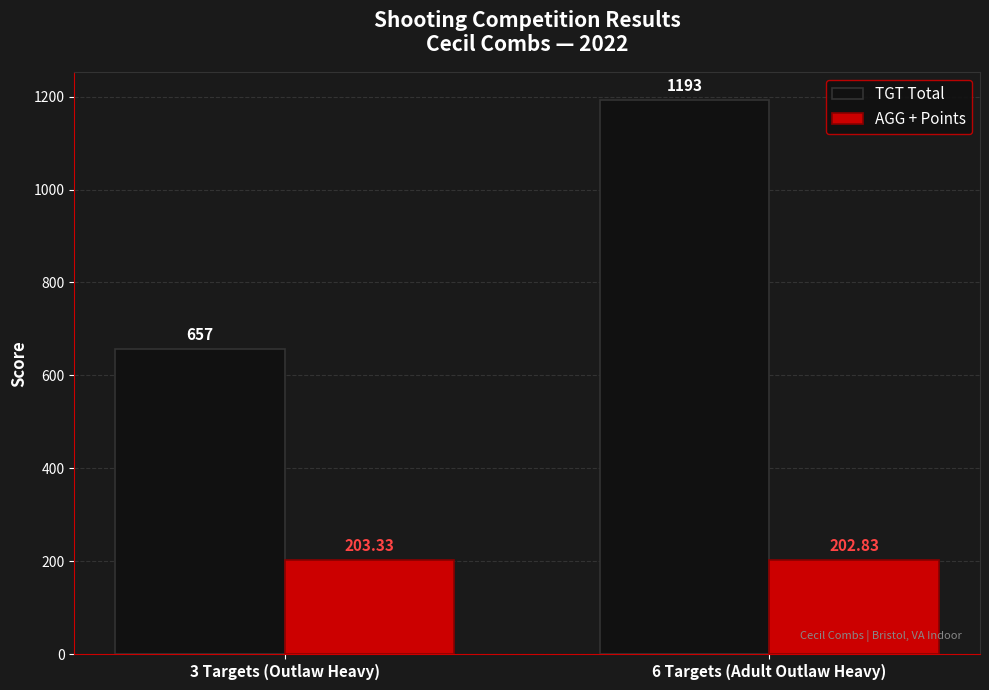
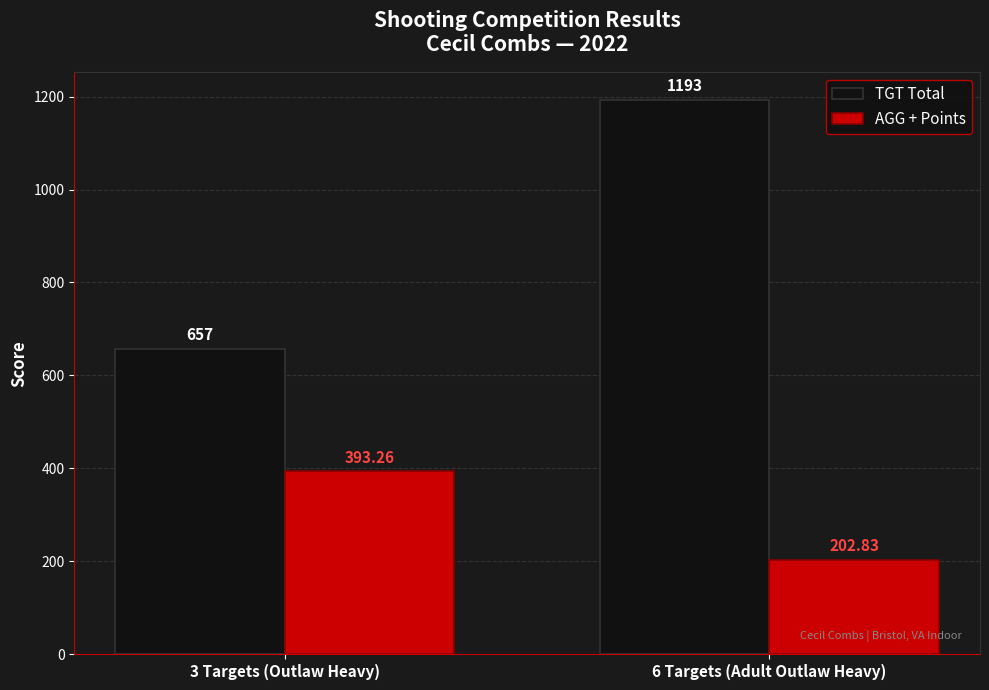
AGG + Points, 3 Targets (Outlaw Heavy): 203.33 -> 393.26
